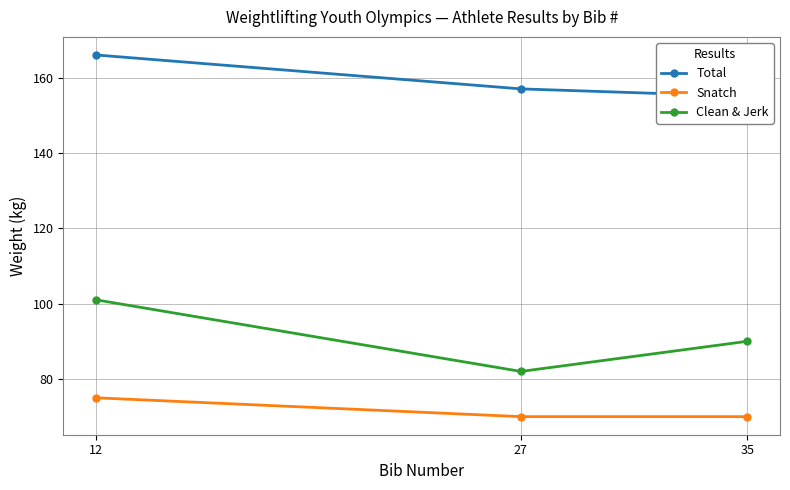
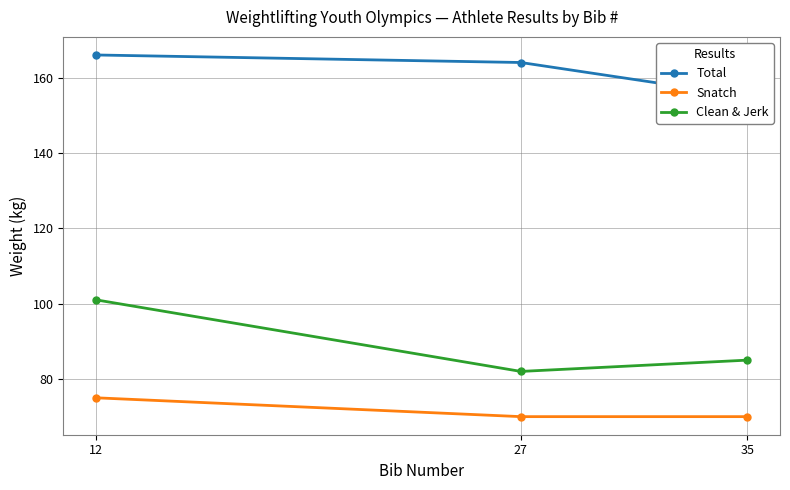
Total, 27: 157 -> 164
Clean & Jerk, 35: 90 -> 85
